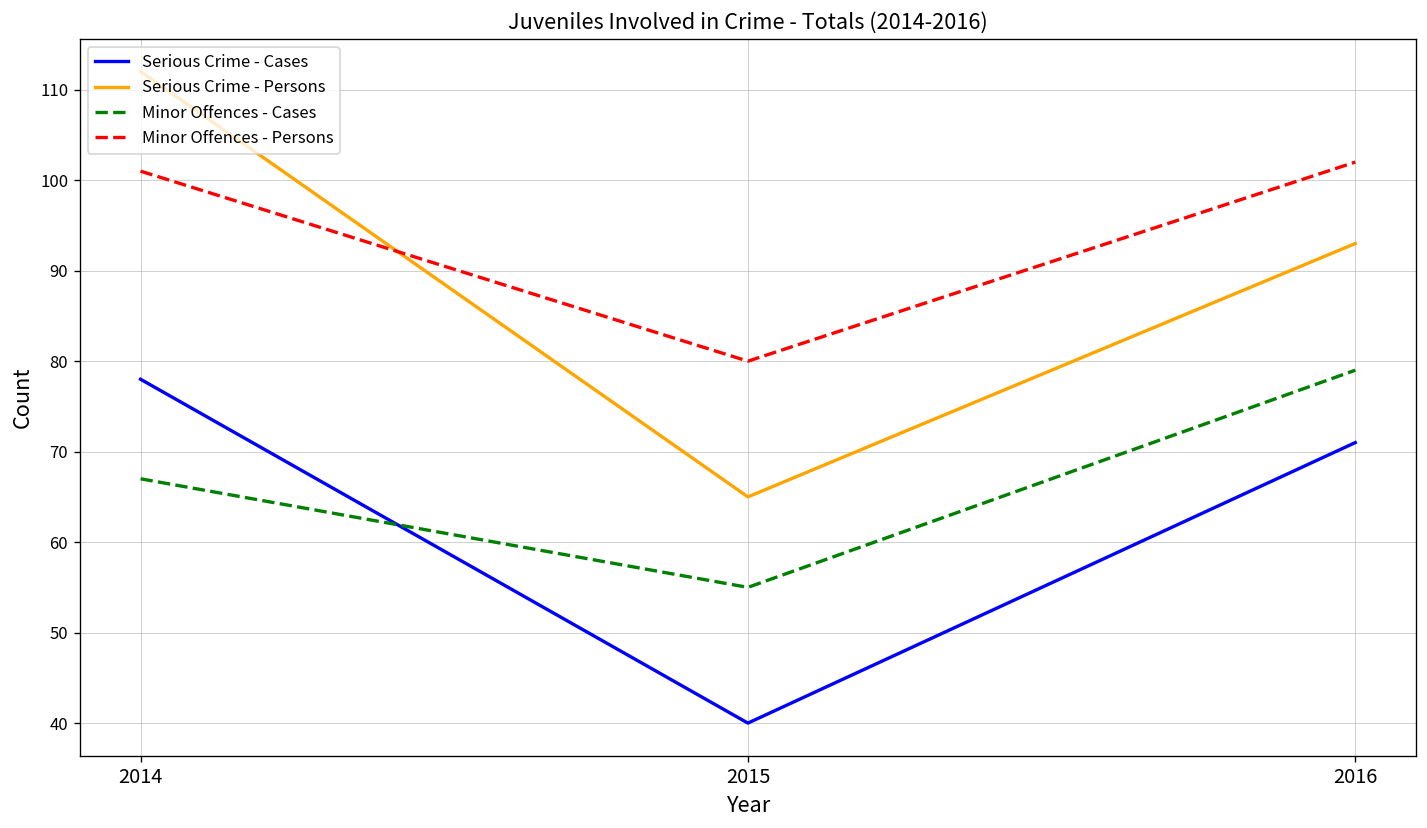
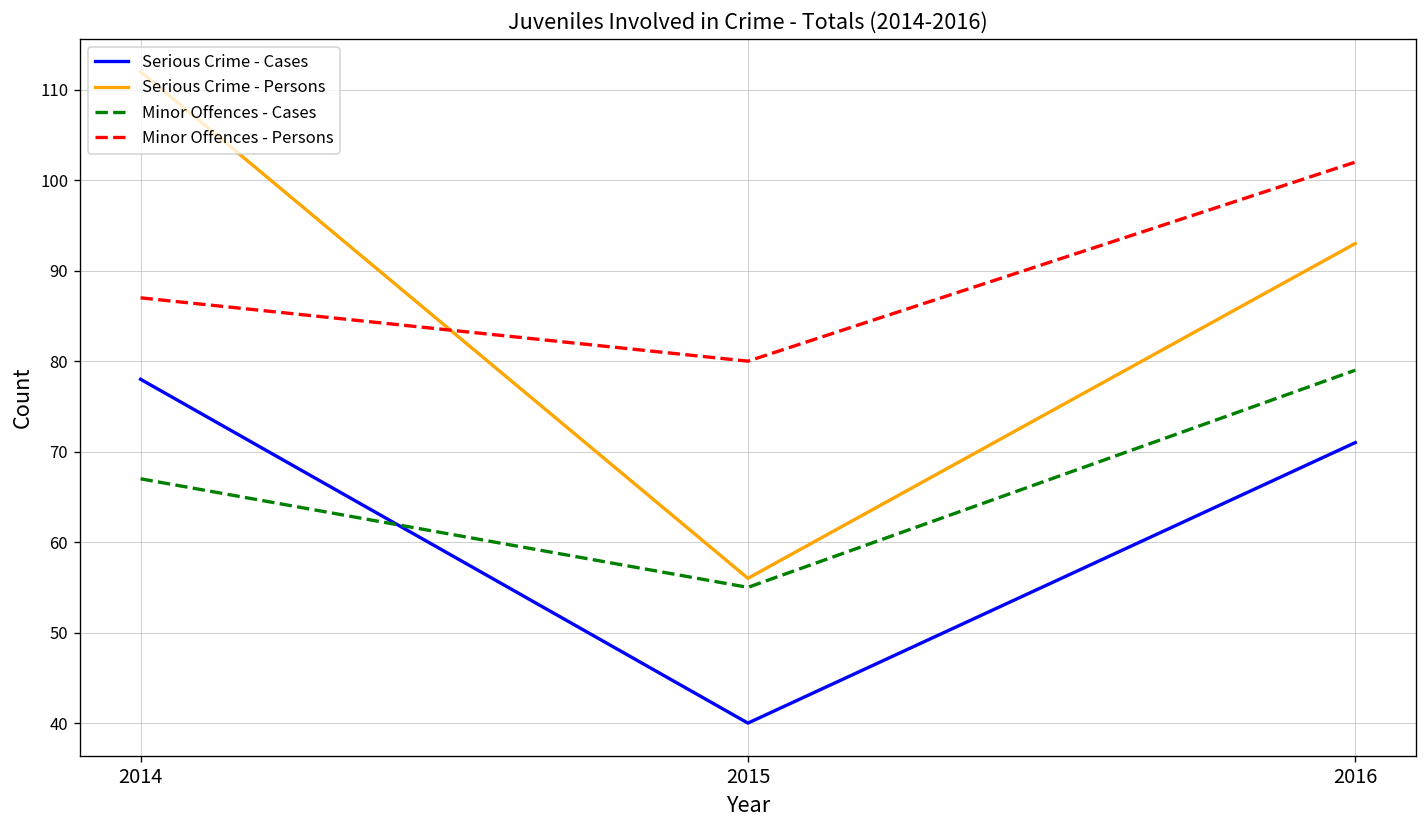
Minor Offences - Persons, 2014: 101 -> 87
Serious Crime - Persons, 2015: 65 -> 56
